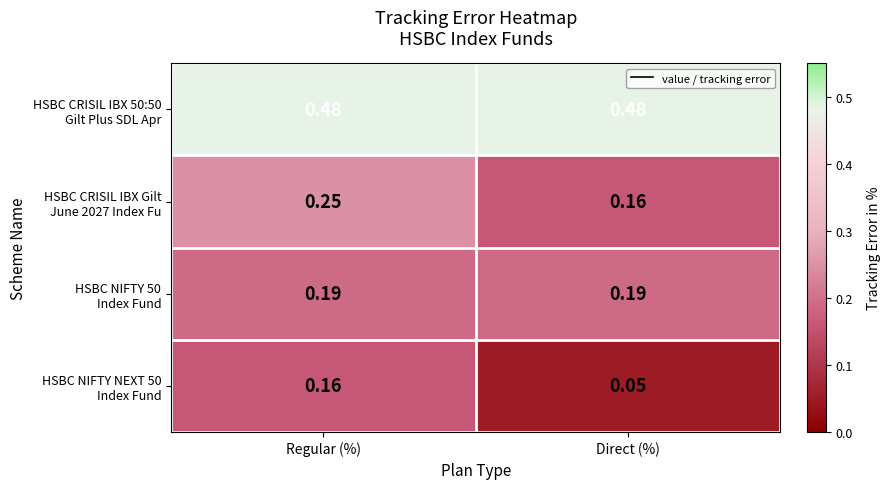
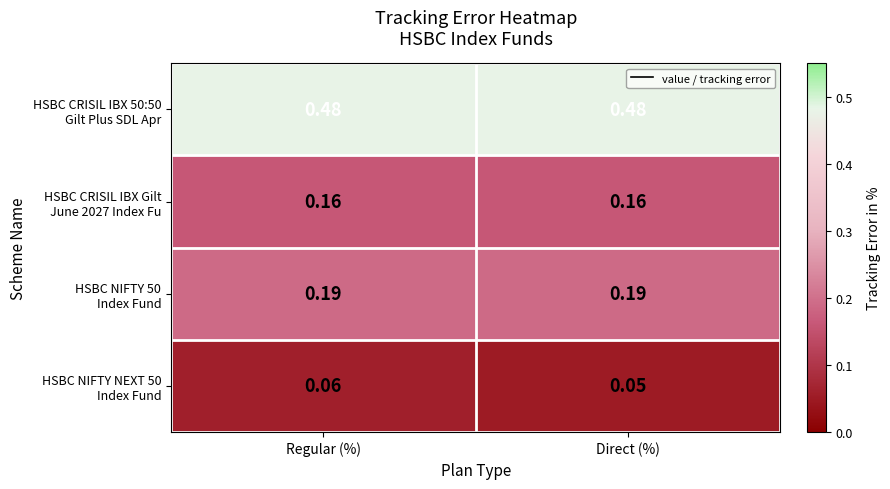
HSBC CRISIL IBX Gilt June 2027 Index Fu, Regular (%): 0.25 -> 0.16
HSBC NIFTY NEXT 50 Index Fund, Regular (%): 0.16 -> 0.06
